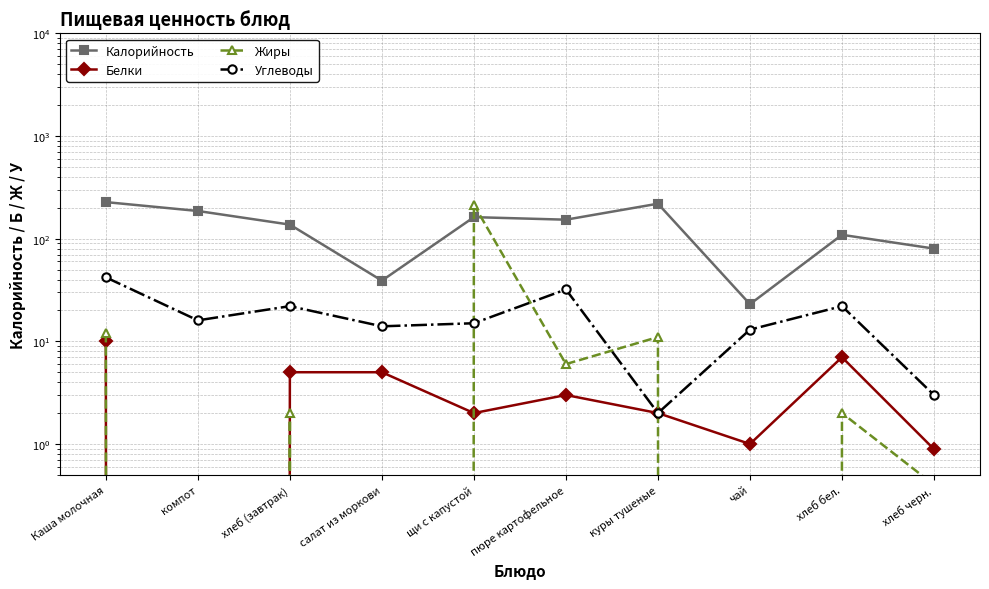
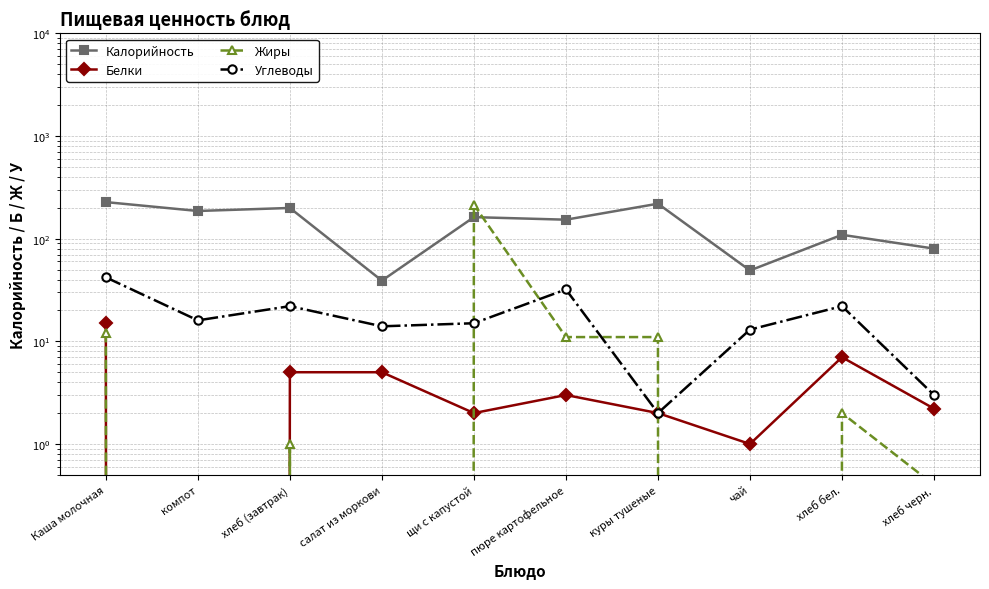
Белки, Каша молочная: 10 -> 15
Калорийность, хлеб (завтрак): 140 -> 200
Жиры, хлеб (завтрак): 2 -> 1
Жиры, пюре картофельное: 6 -> 11
Калорийность, чай: 23 -> 50
Белки, хлеб черн.: 0.9 -> 2.2
